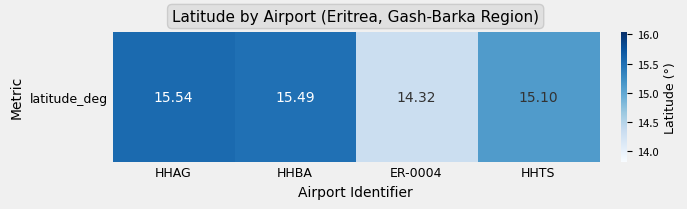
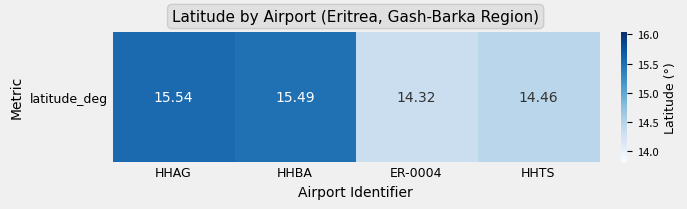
latitude_deg, HHTS: 15.10 -> 14.46
